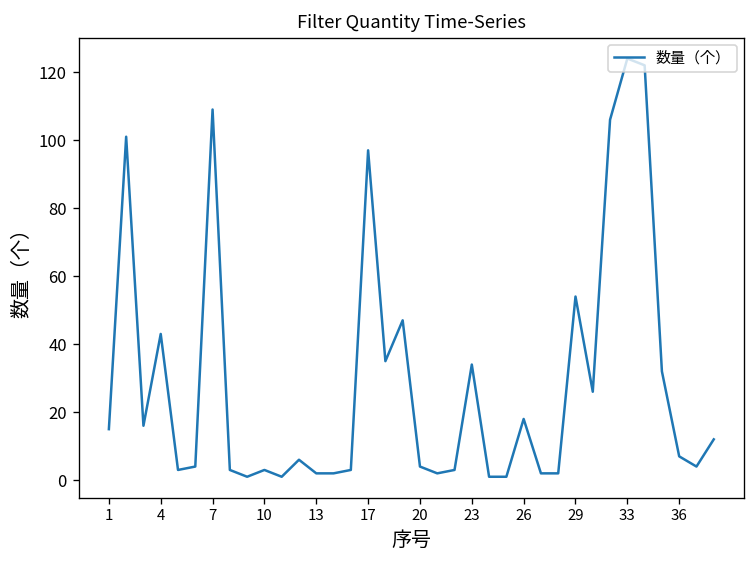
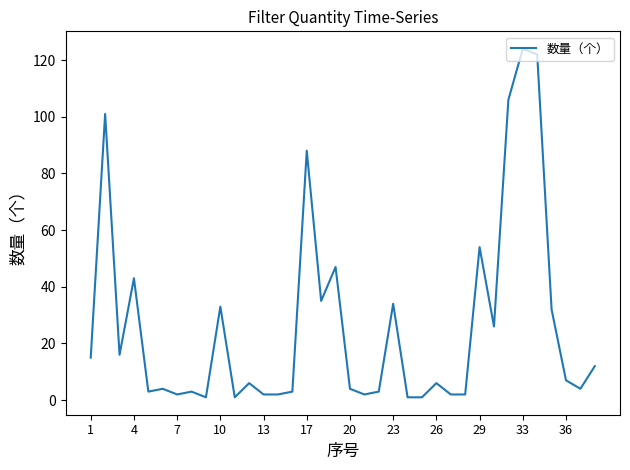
7: 109 -> 2
10: 3 -> 33
17: 97 -> 88
26: 18 -> 6
